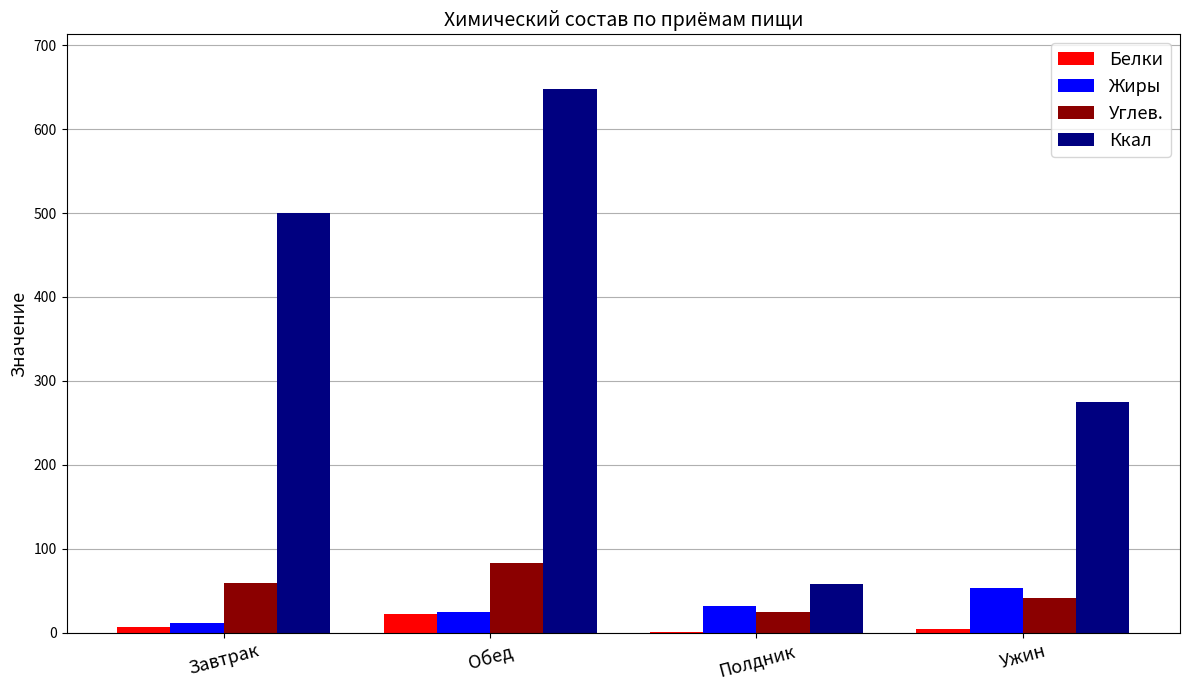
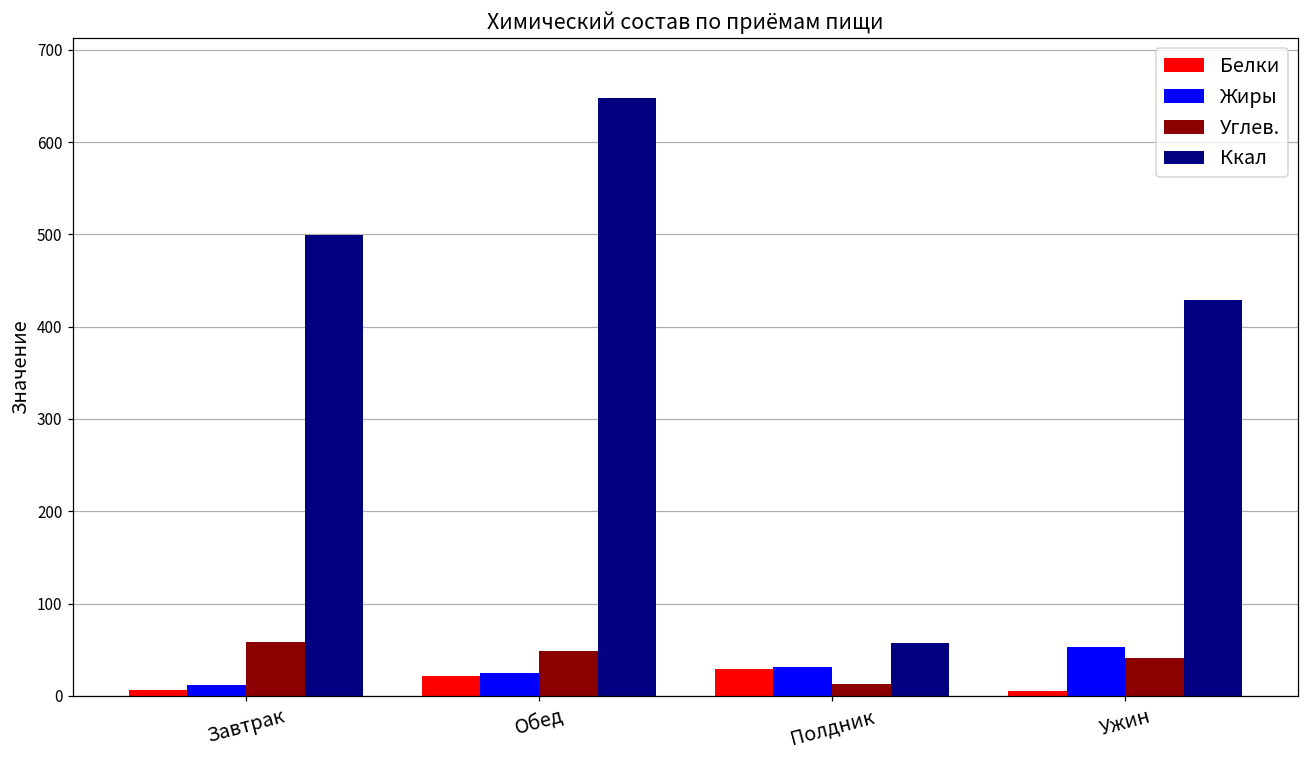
Углев., Обед: 80 -> 50
Белки, Полдник: 0 -> 30
Углев., Полдник: 20 -> 10
Ккал, Ужин: 280 -> 430
